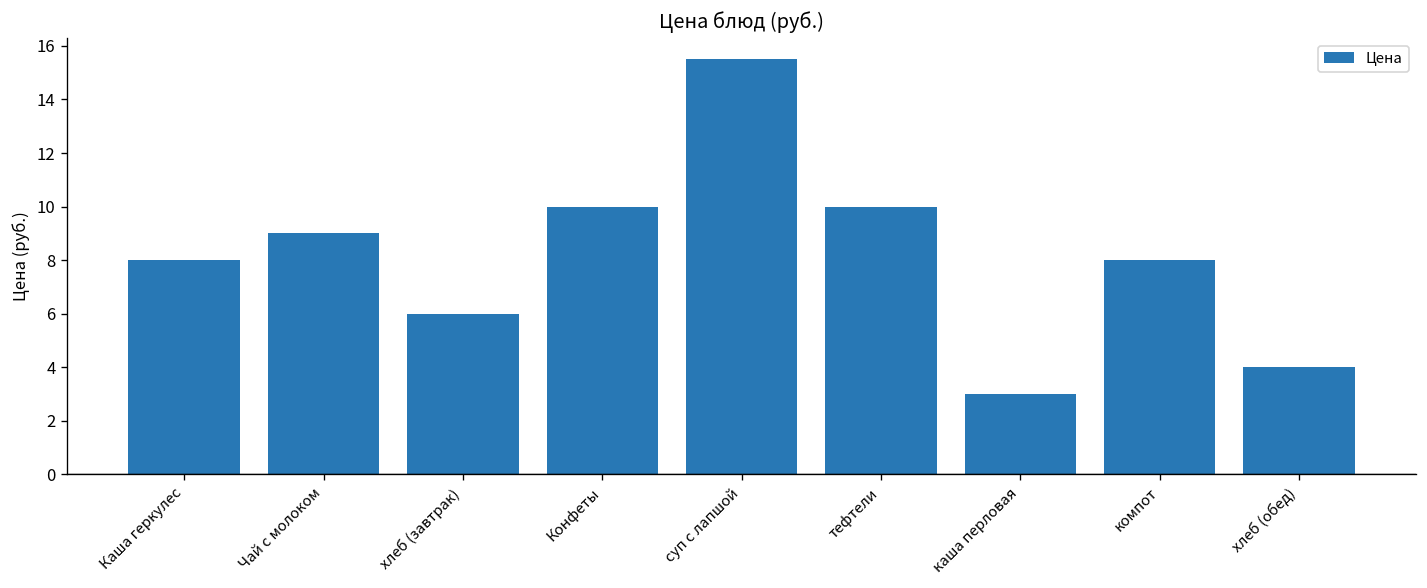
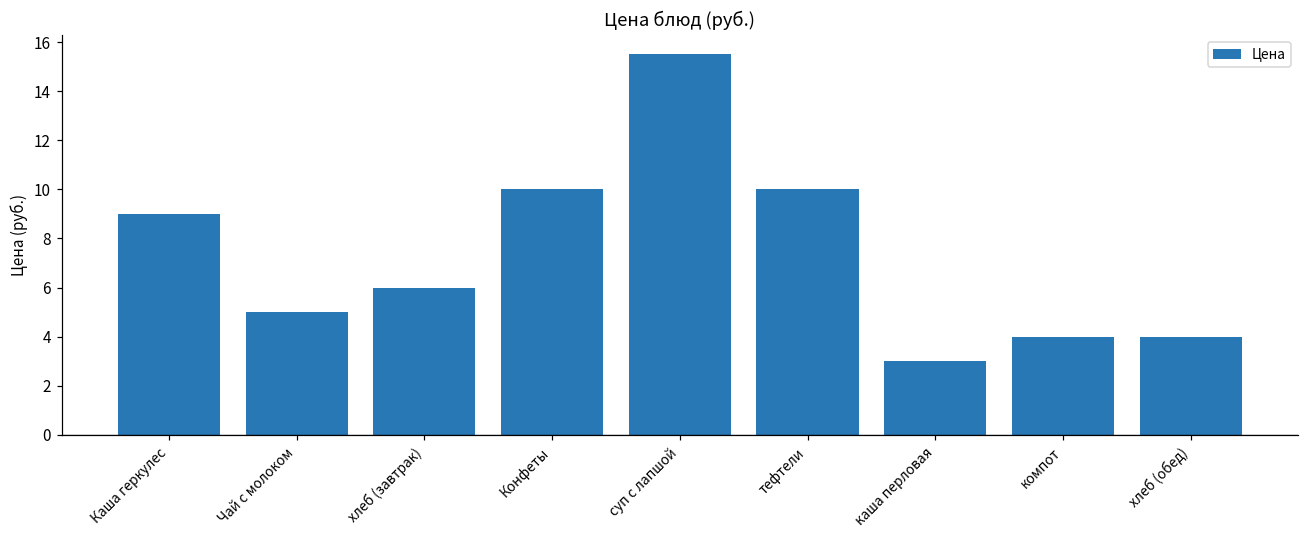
Каша геркулес: 8 -> 9
Чай с молоком: 9 -> 5
компот: 8 -> 4
